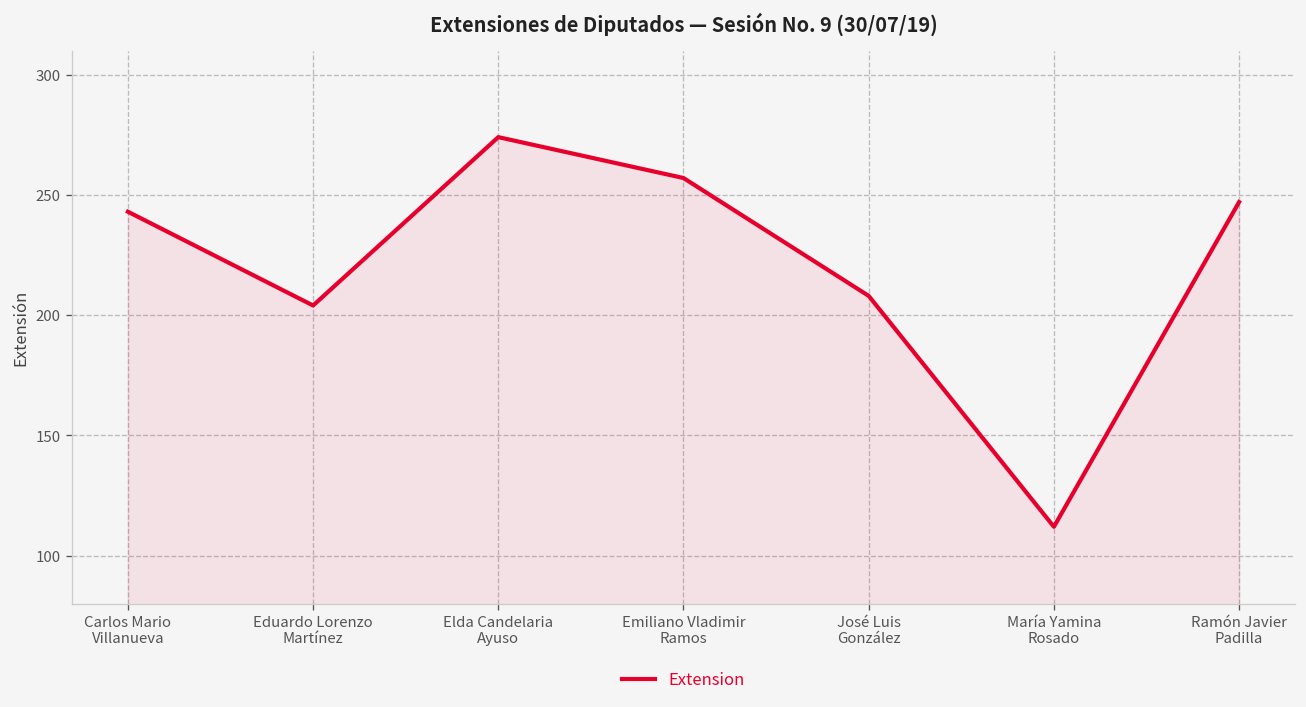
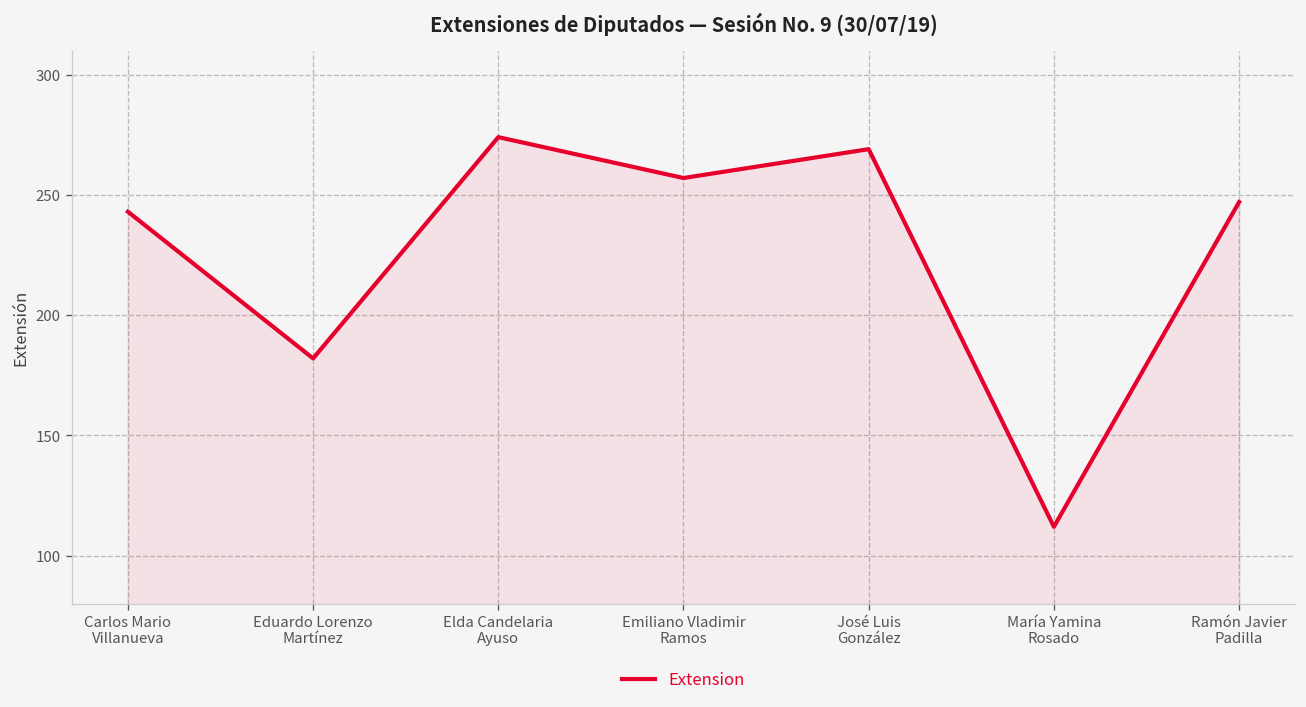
Eduardo Lorenzo Martínez: 204 -> 182
José Luis González: 208 -> 269
